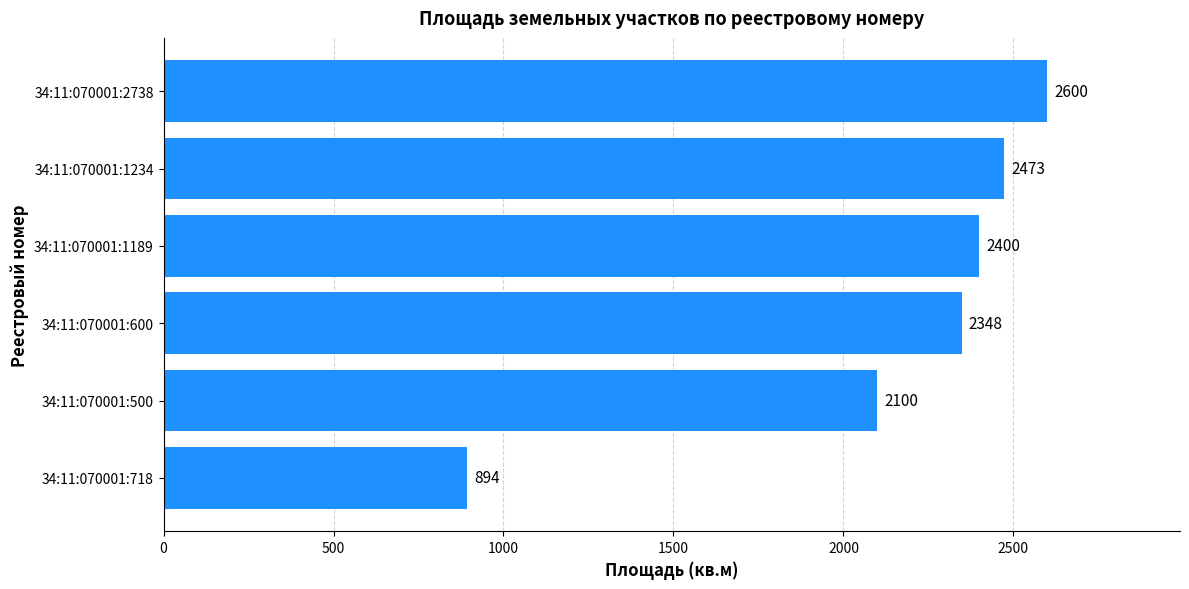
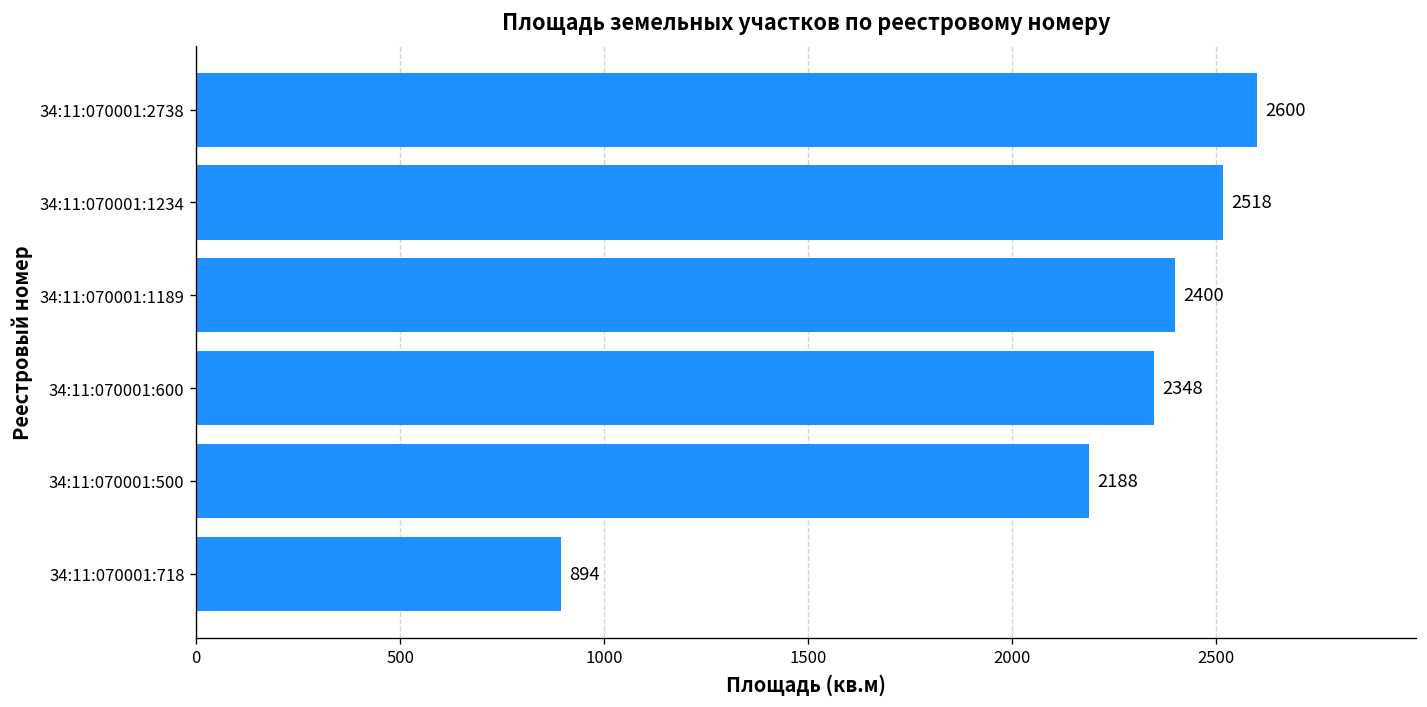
34:11:070001:1234: 2473 -> 2518
34:11:070001:500: 2100 -> 2188
